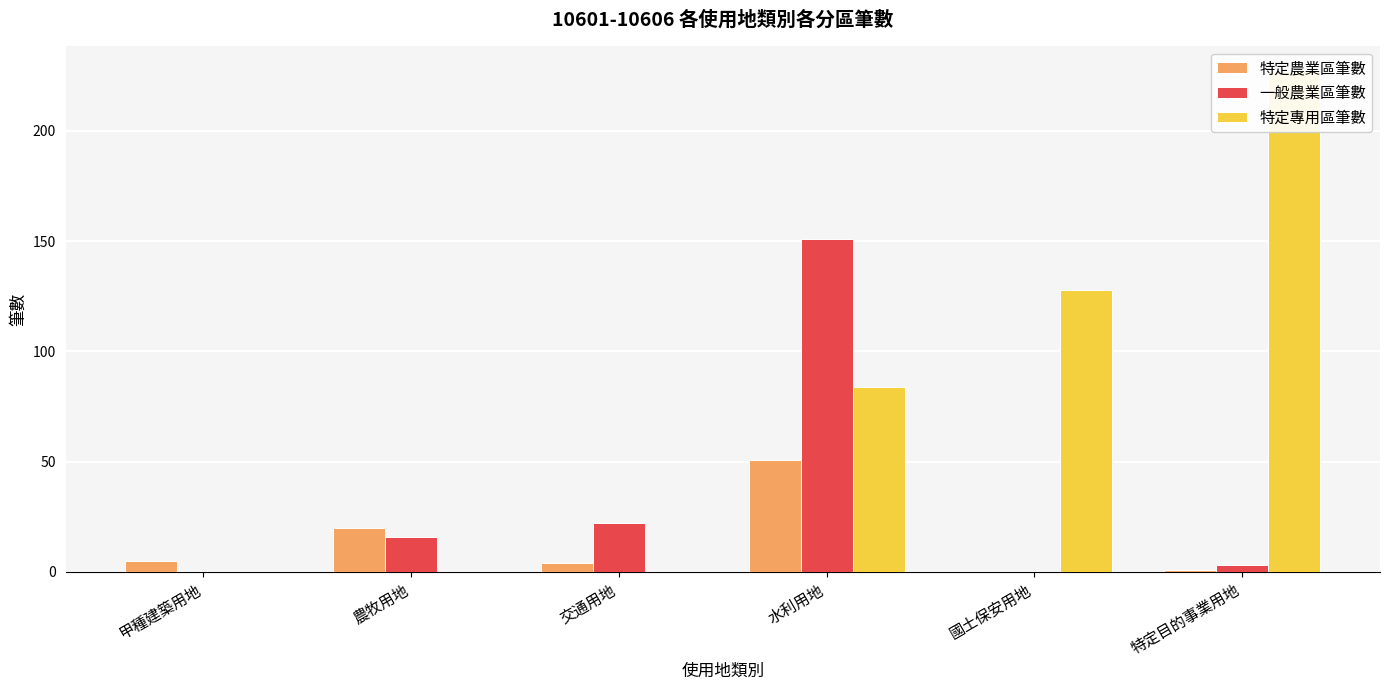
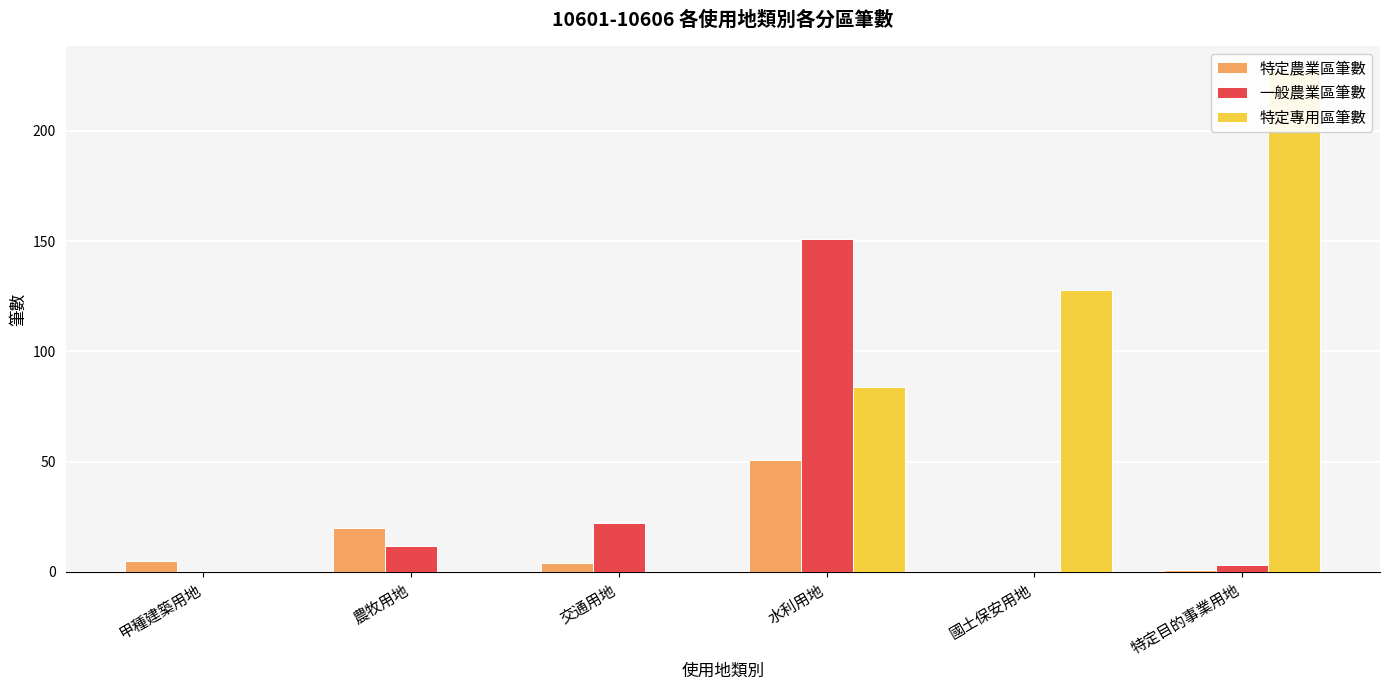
一般農業區筆數, 農牧用地: 16 -> 12
